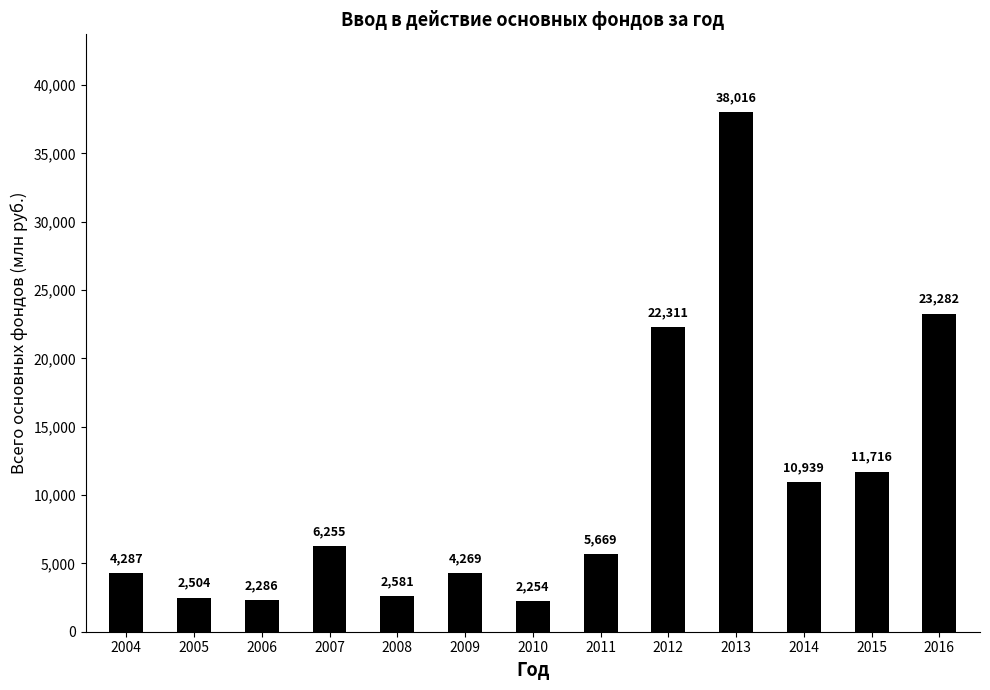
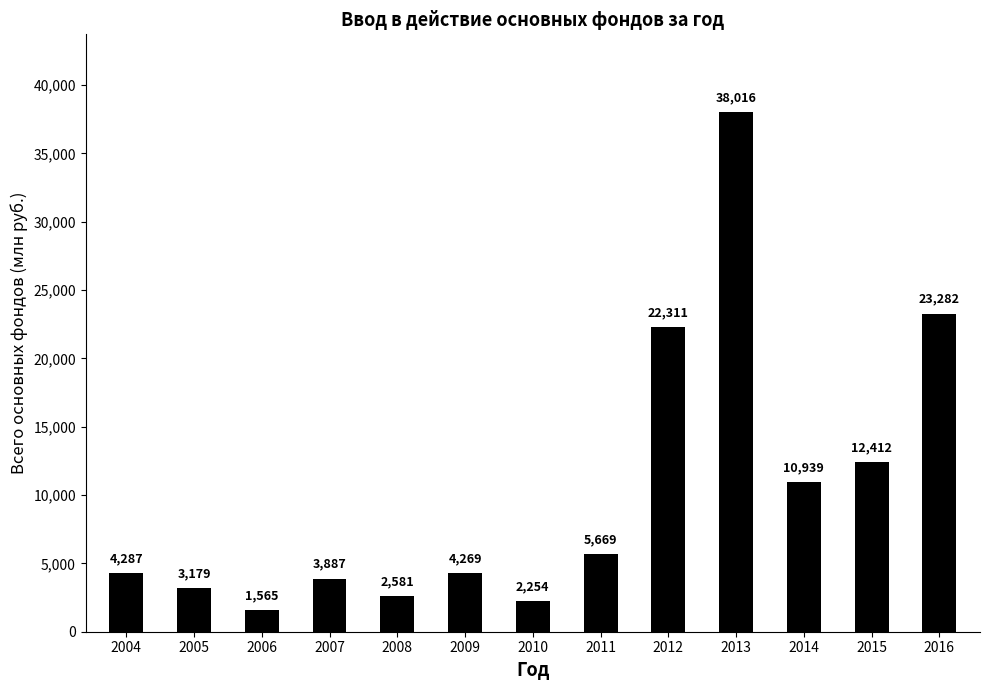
2005: 2,504 -> 3,179
2006: 2,286 -> 1,565
2007: 6,255 -> 3,887
2015: 11,716 -> 12,412
